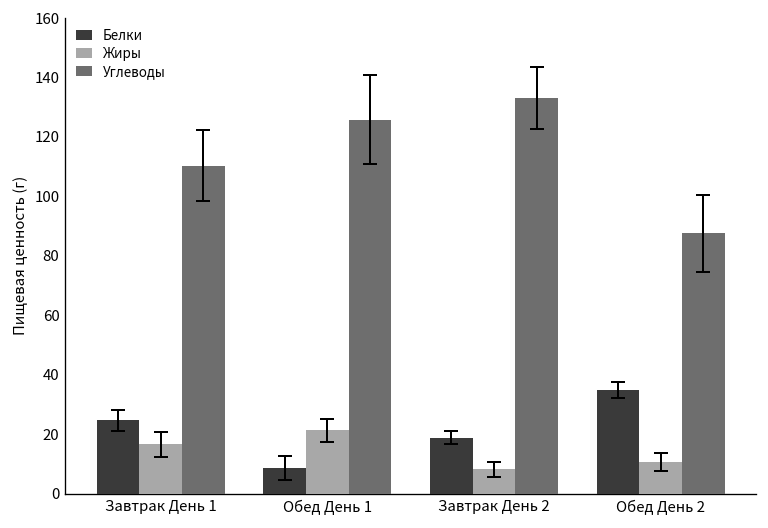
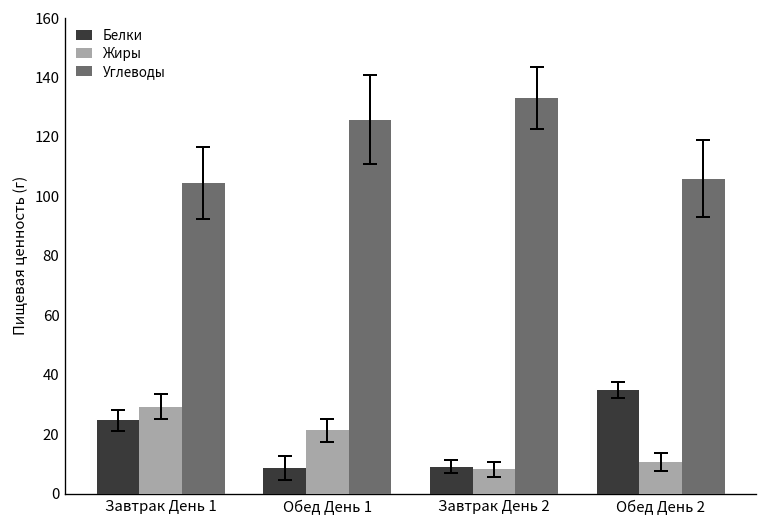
Жиры, Завтрак День 1: 17 -> 29
Углеводы, Завтрак День 1: 110 -> 105
Белки, Завтрак День 2: 19 -> 9
Углеводы, Обед День 2: 88 -> 106
